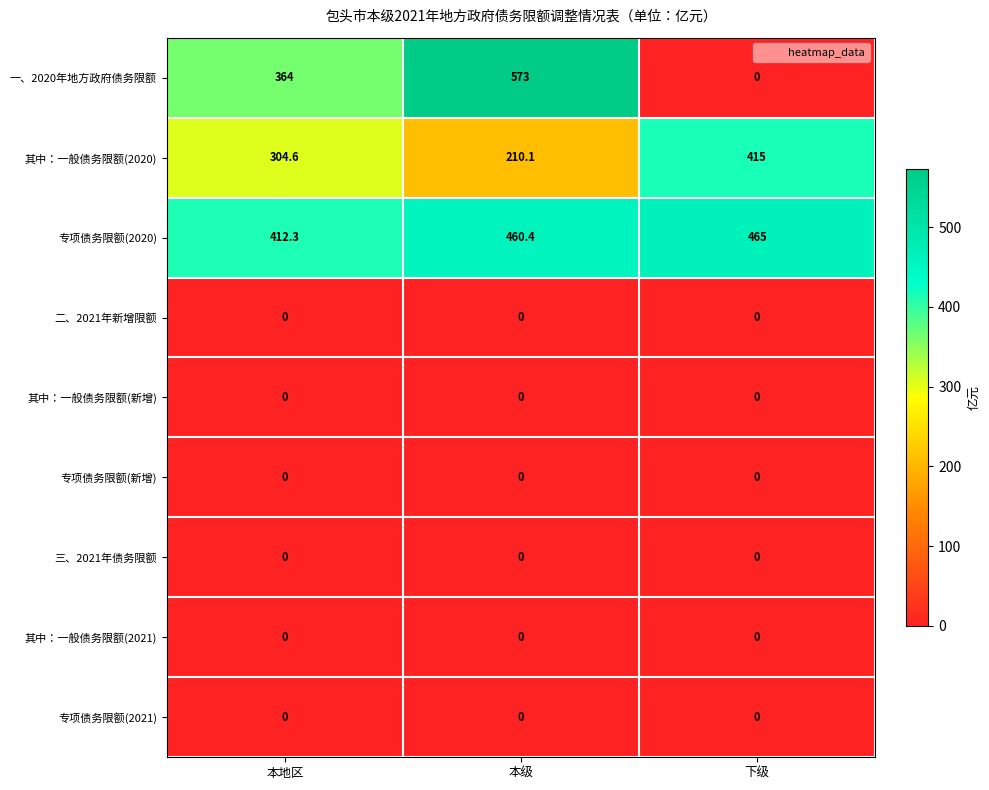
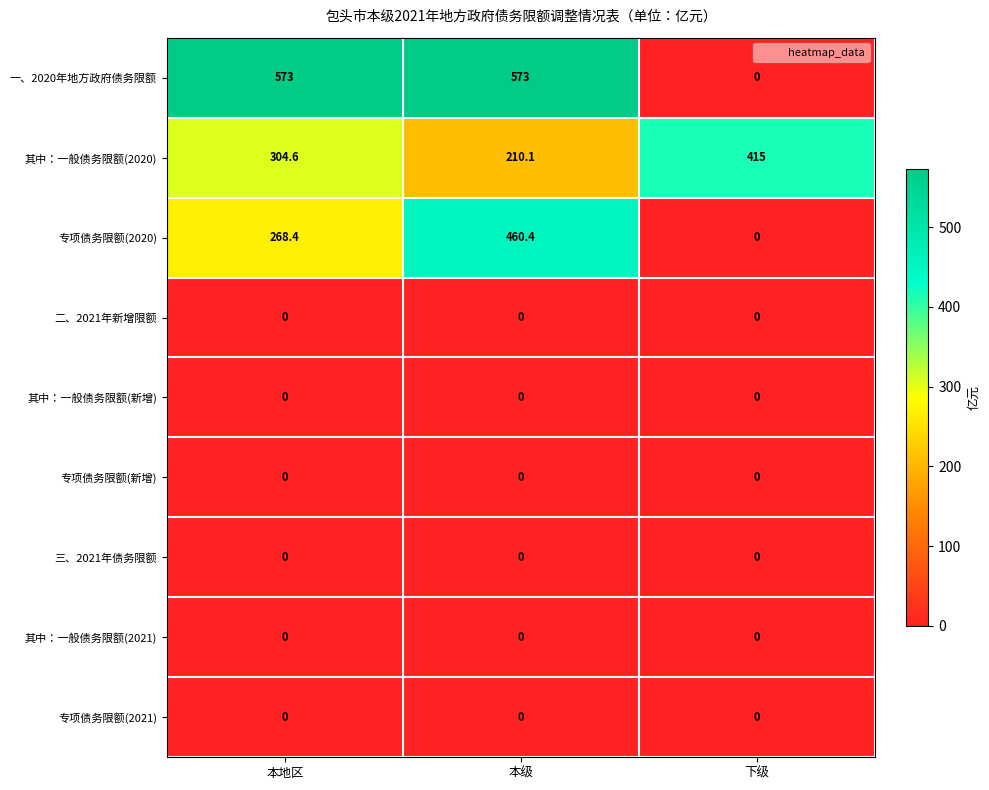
一、2020年地方政府债务限额, 本地区: 364 -> 573
专项债务限额(2020), 本地区: 412.3 -> 268.4
专项债务限额(2020), 下级: 465 -> 0
